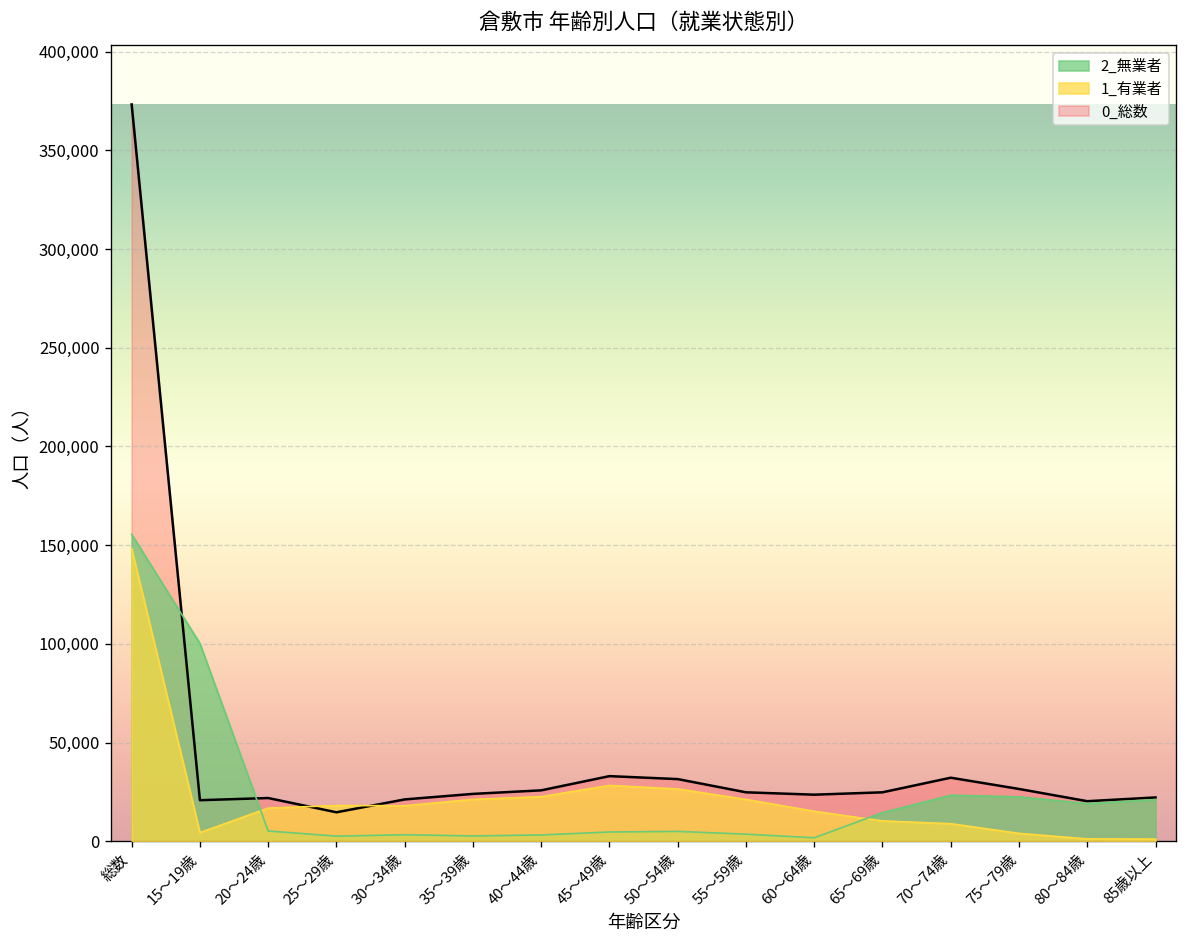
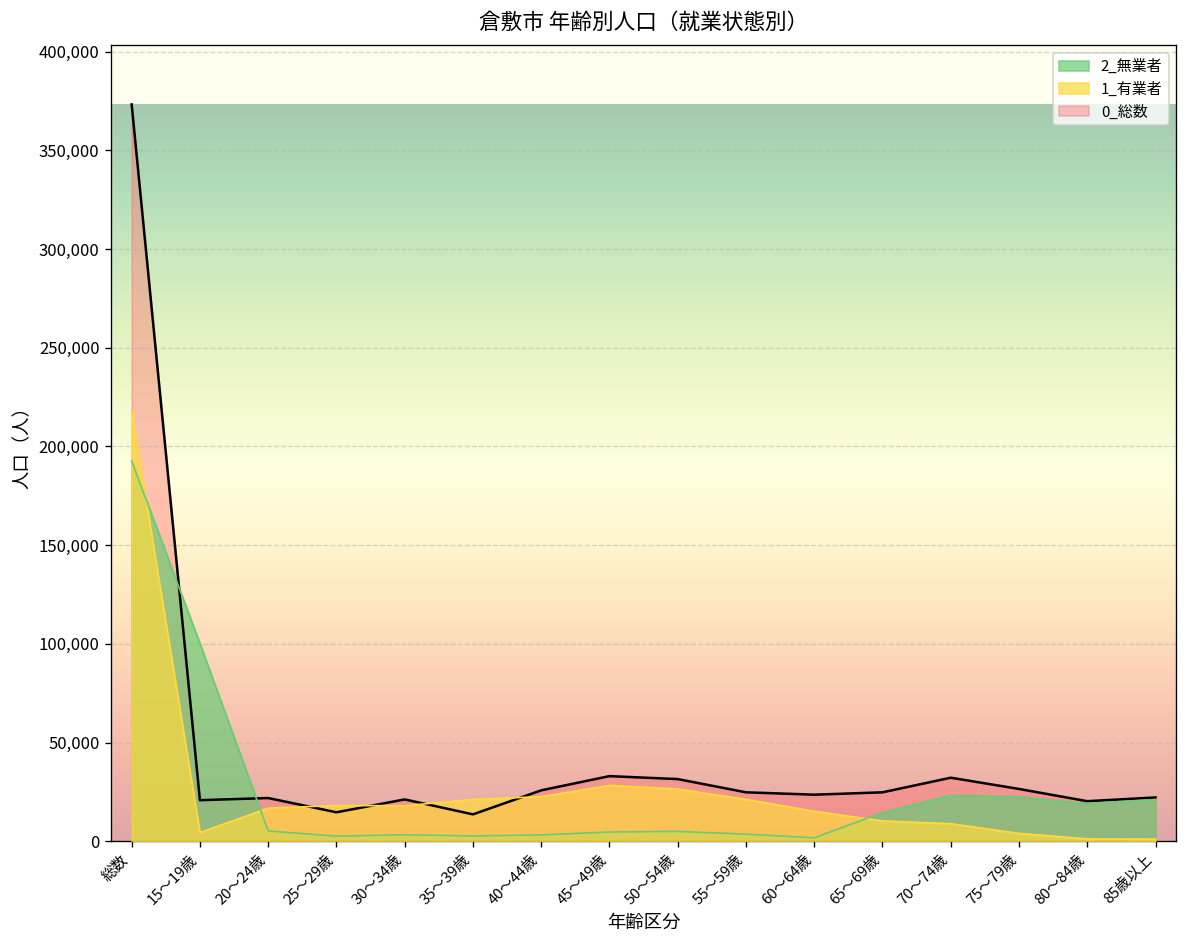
2_無業者, 総数: 156,000 -> 193,000
1_有業者, 総数: 148,000 -> 218,000
0_総数, 35～39歳: 24,000 -> 14,000
